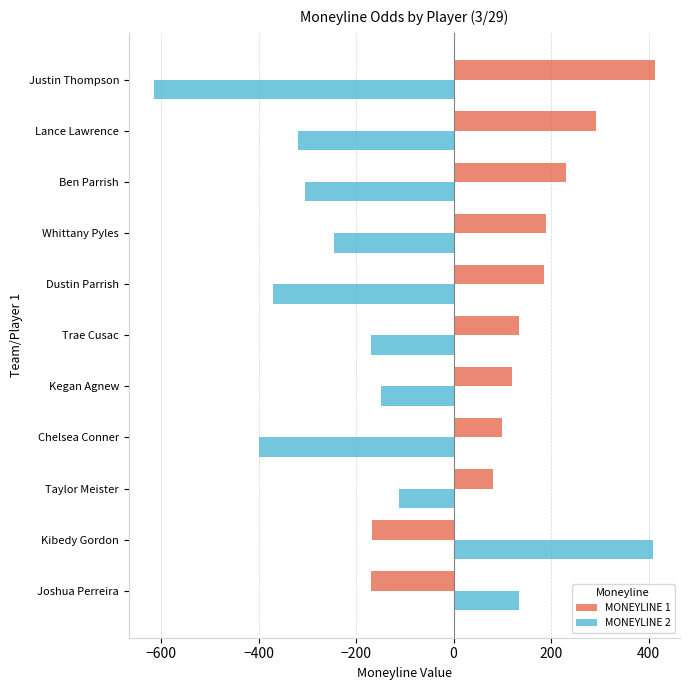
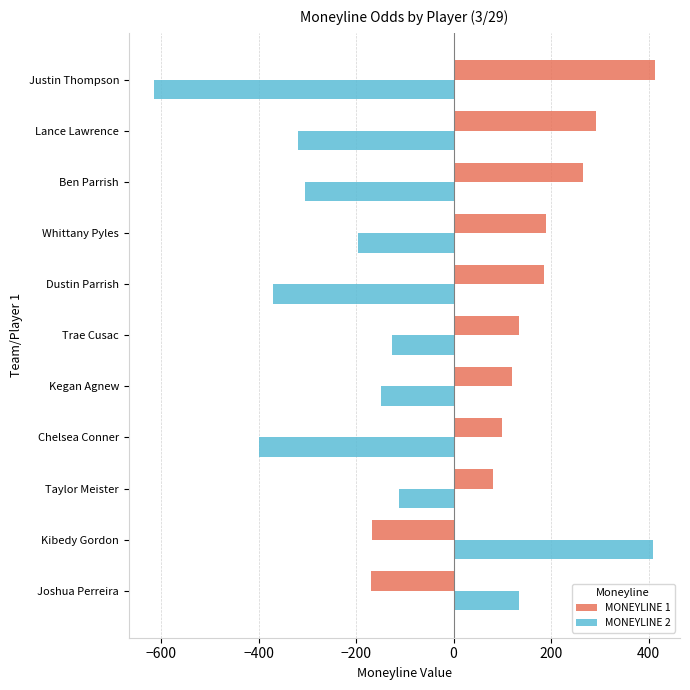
MONEYLINE 1, Ben Parrish: 230 -> 270
MONEYLINE 2, Whittany Pyles: -250 -> -200
MONEYLINE 2, Trae Cusac: -170 -> -130
